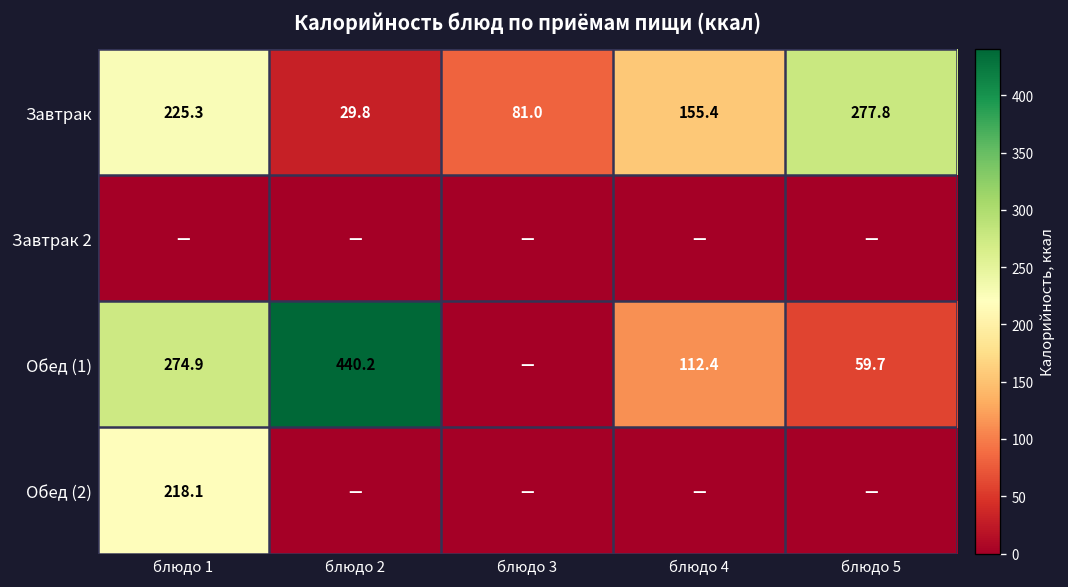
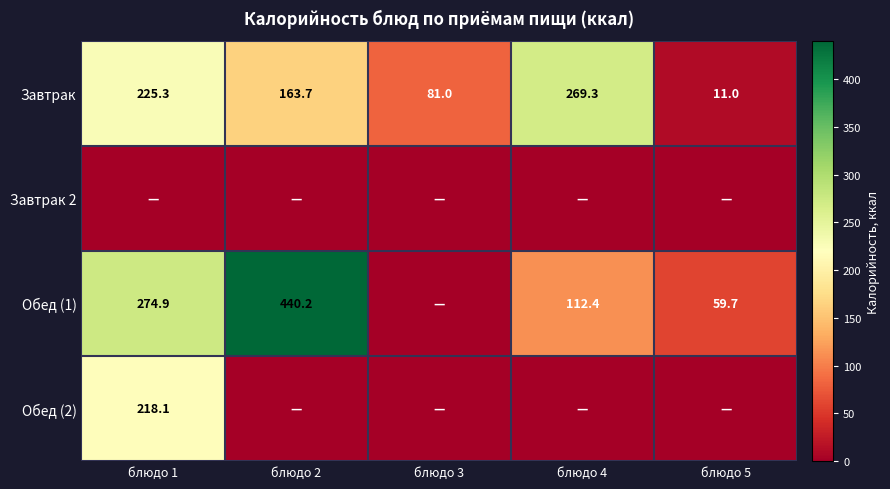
Завтрак, блюдо 2: 29.8 -> 163.7
Завтрак, блюдо 4: 155.4 -> 269.3
Завтрак, блюдо 5: 277.8 -> 11.0
